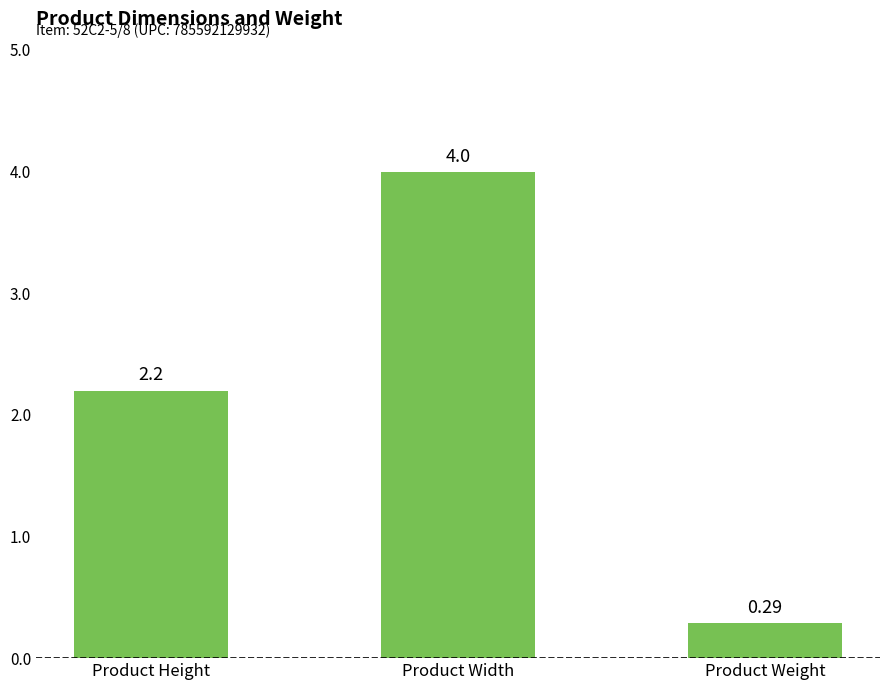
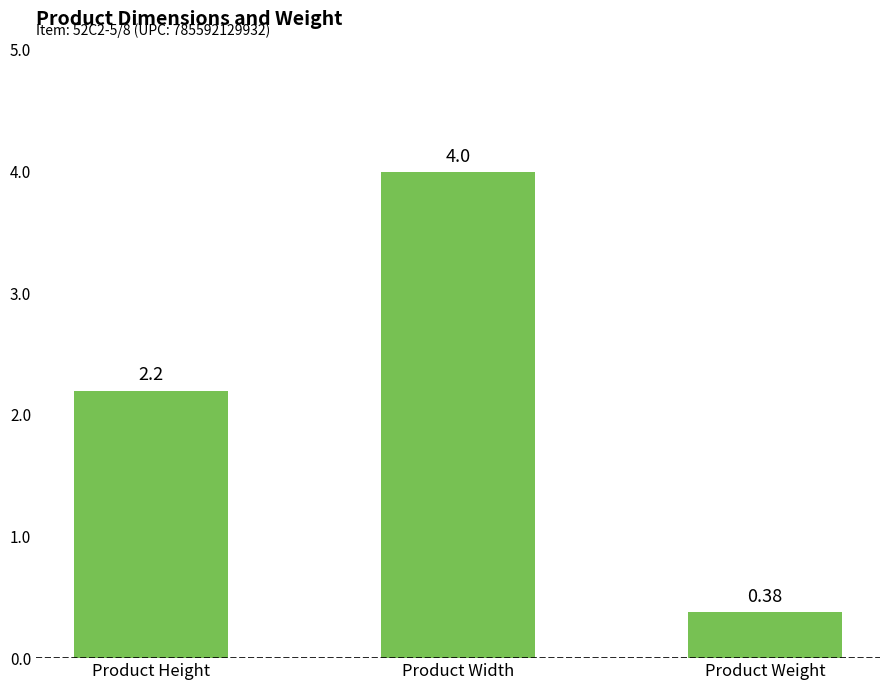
Product Weight: 0.29 -> 0.38
